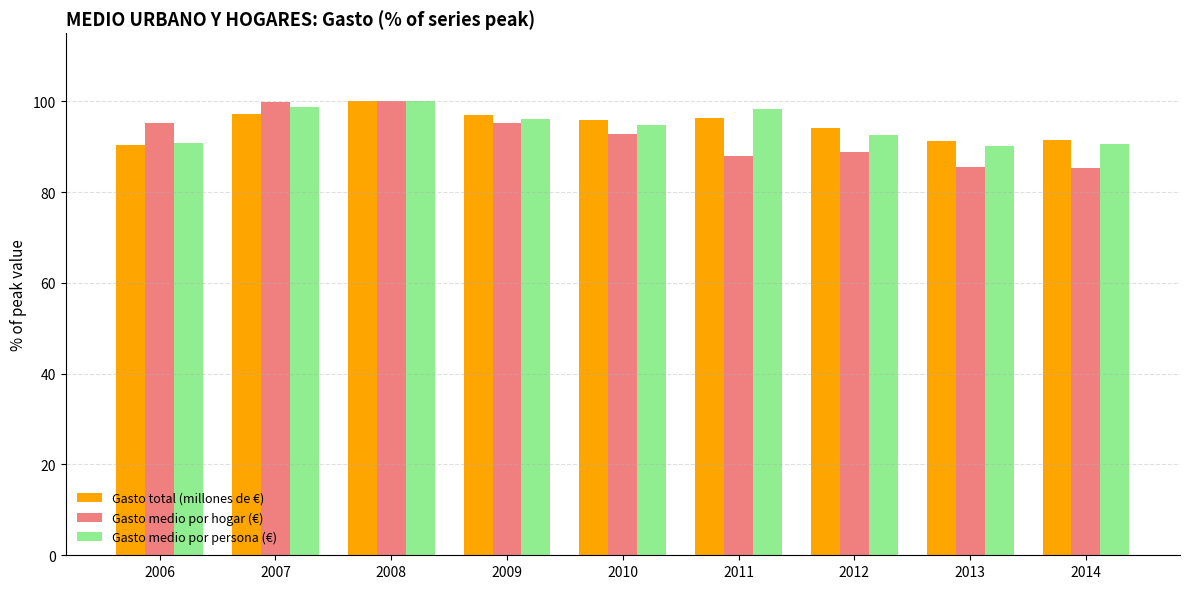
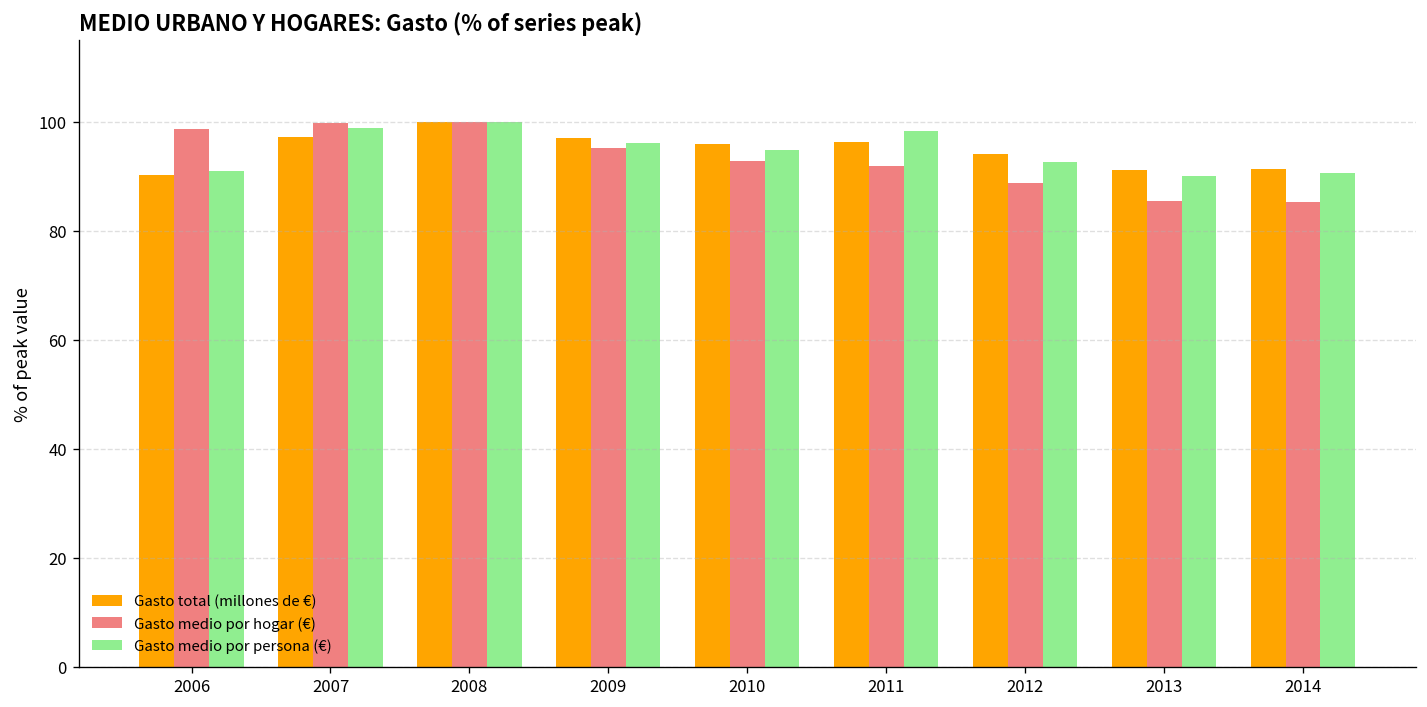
Gasto medio por hogar (€), 2006: 95 -> 99
Gasto medio por hogar (€), 2011: 88 -> 92
